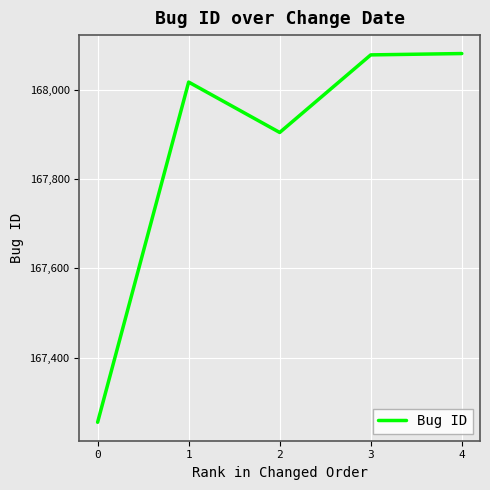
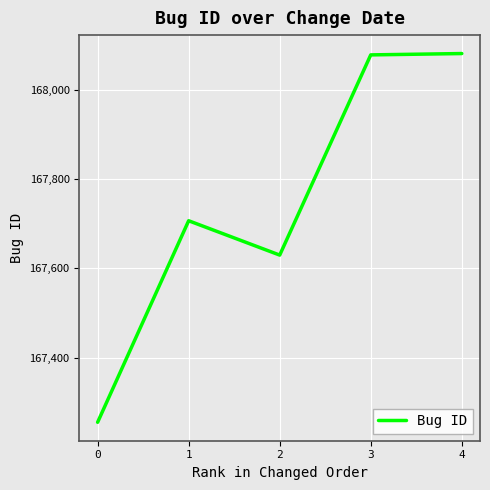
1: 168,020 -> 167,710
2: 167,910 -> 167,630
